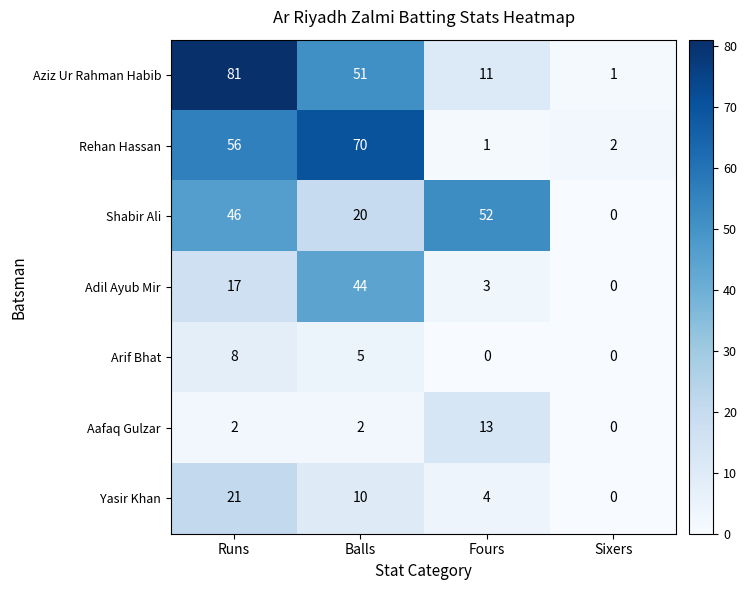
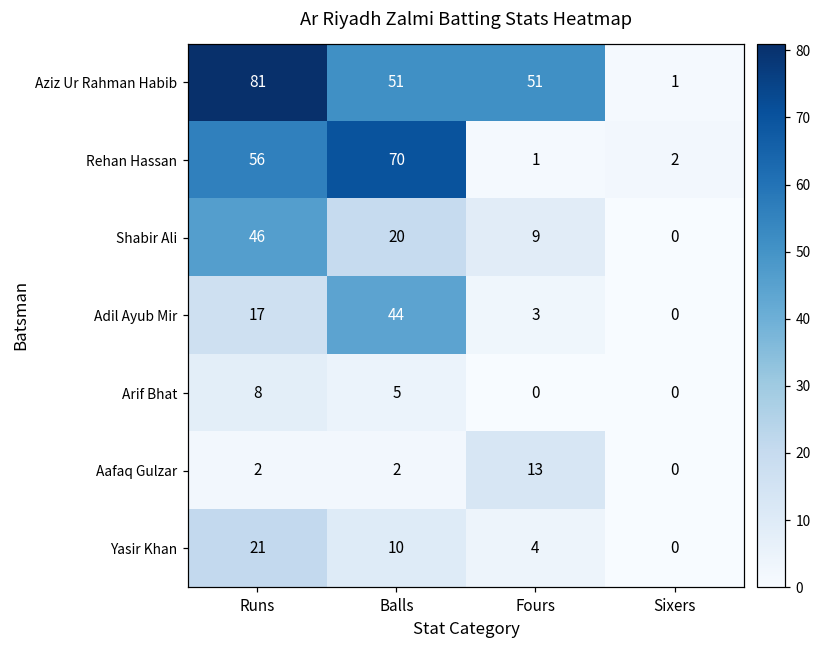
Aziz Ur Rahman Habib, Fours: 11 -> 51
Shabir Ali, Fours: 52 -> 9
